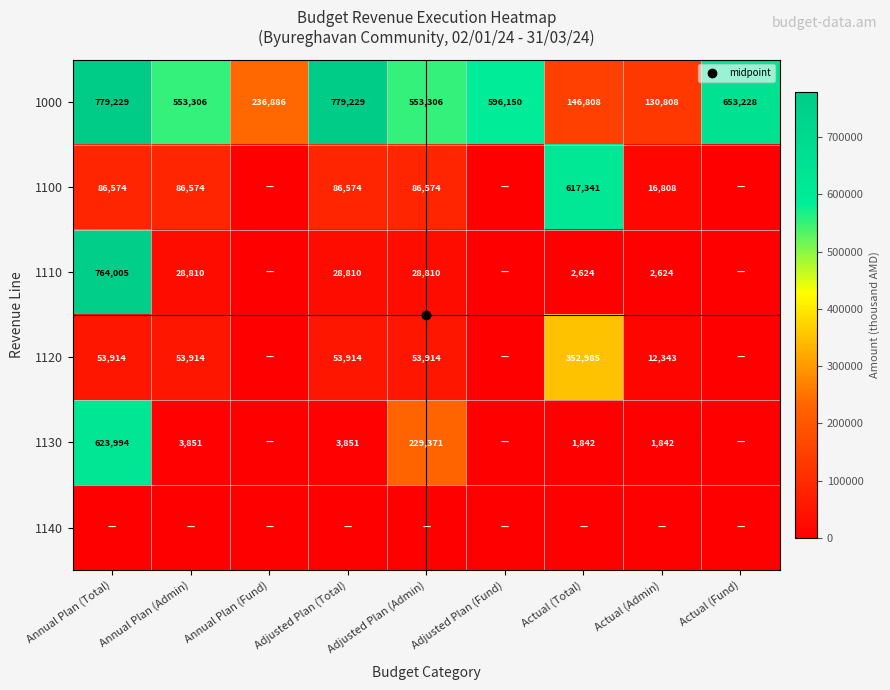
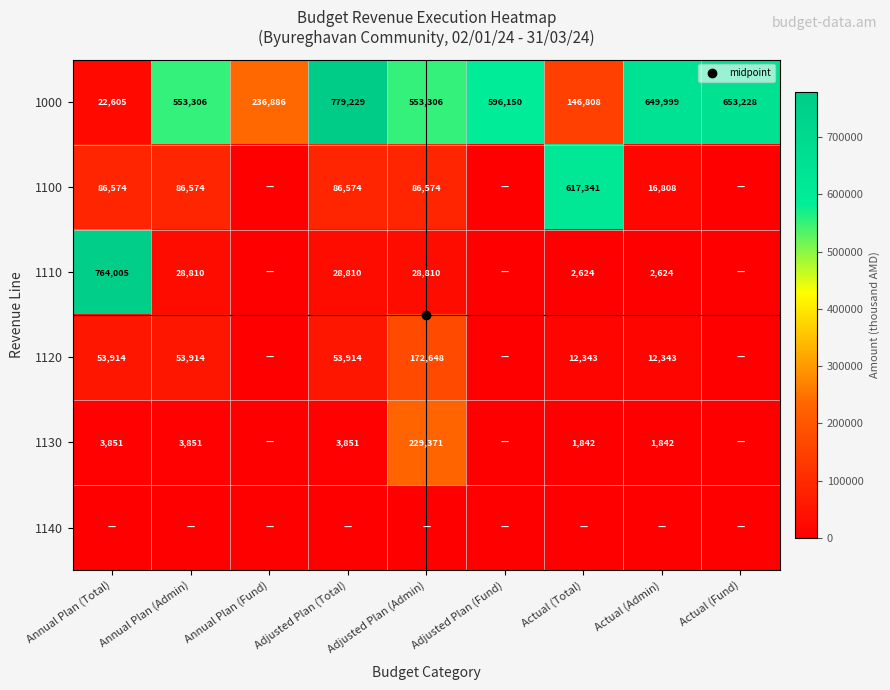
1000, Annual Plan (Total): 779,229 -> 22,605
1000, Actual (Admin): 130,808 -> 649,999
1120, Adjusted Plan (Admin): 53,914 -> 172,648
1120, Actual (Total): 352,985 -> 12,343
1130, Annual Plan (Total): 623,994 -> 3,851
